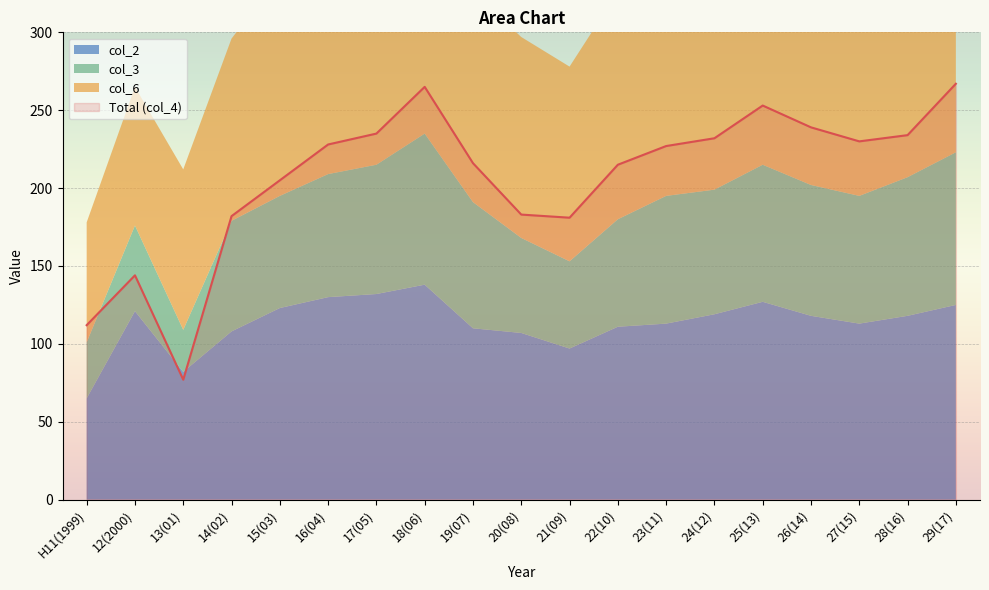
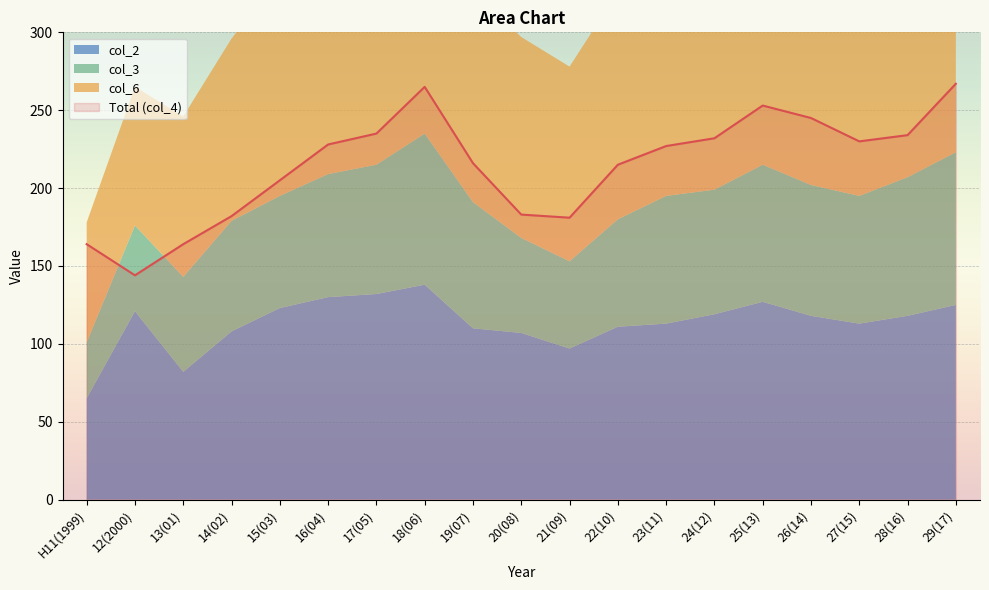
Total (col_4), H11(1999): 112 -> 164
col_3, 13(01): 27 -> 61
Total (col_4), 13(01): 77 -> 164
Total (col_4), 26(14): 239 -> 245
